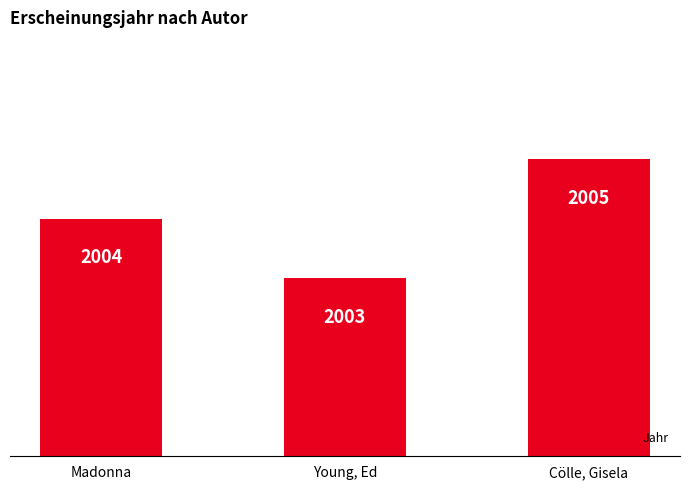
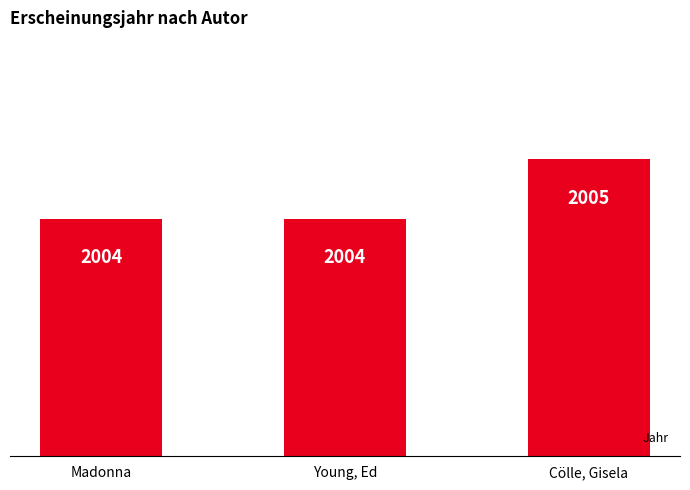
Young, Ed: 2003 -> 2004
